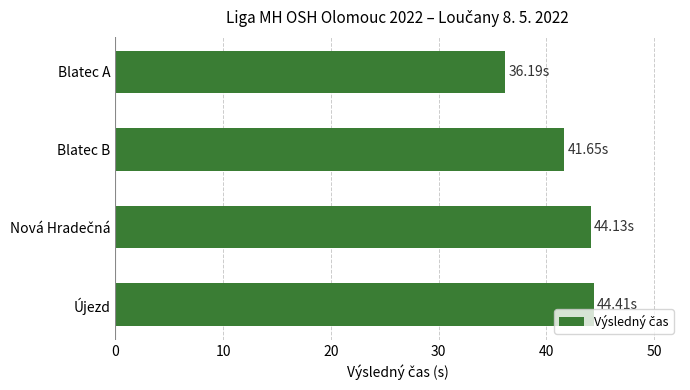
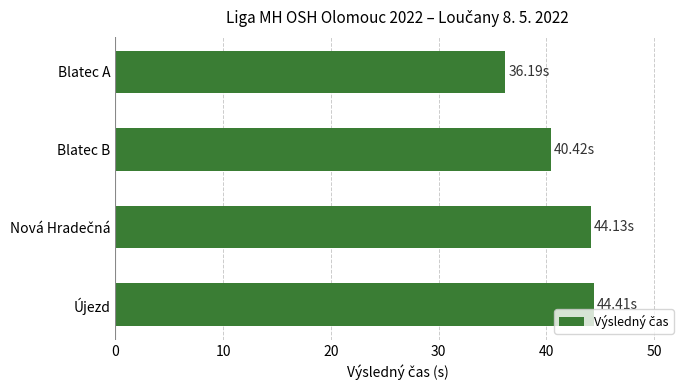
Blatec B: 41.65s -> 40.42s
